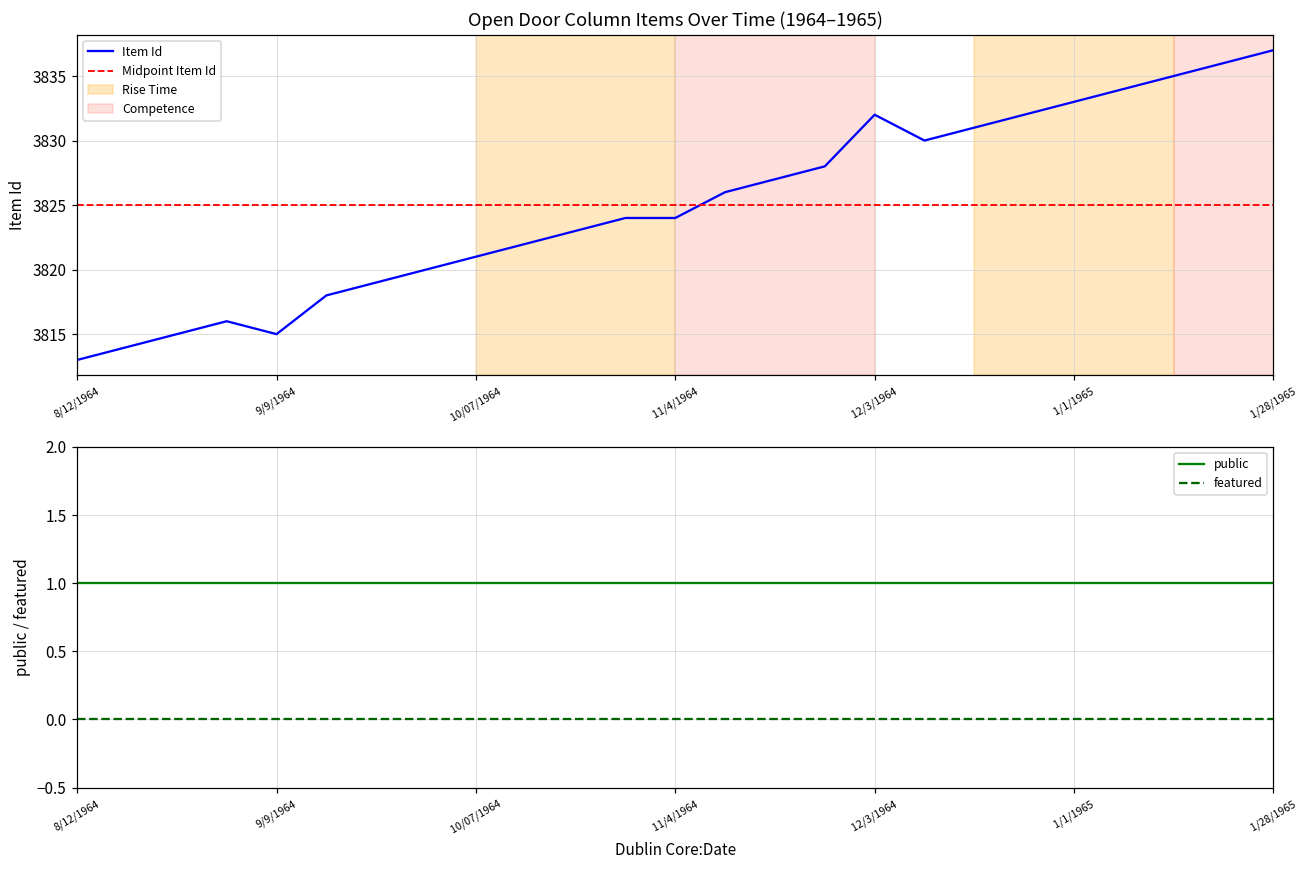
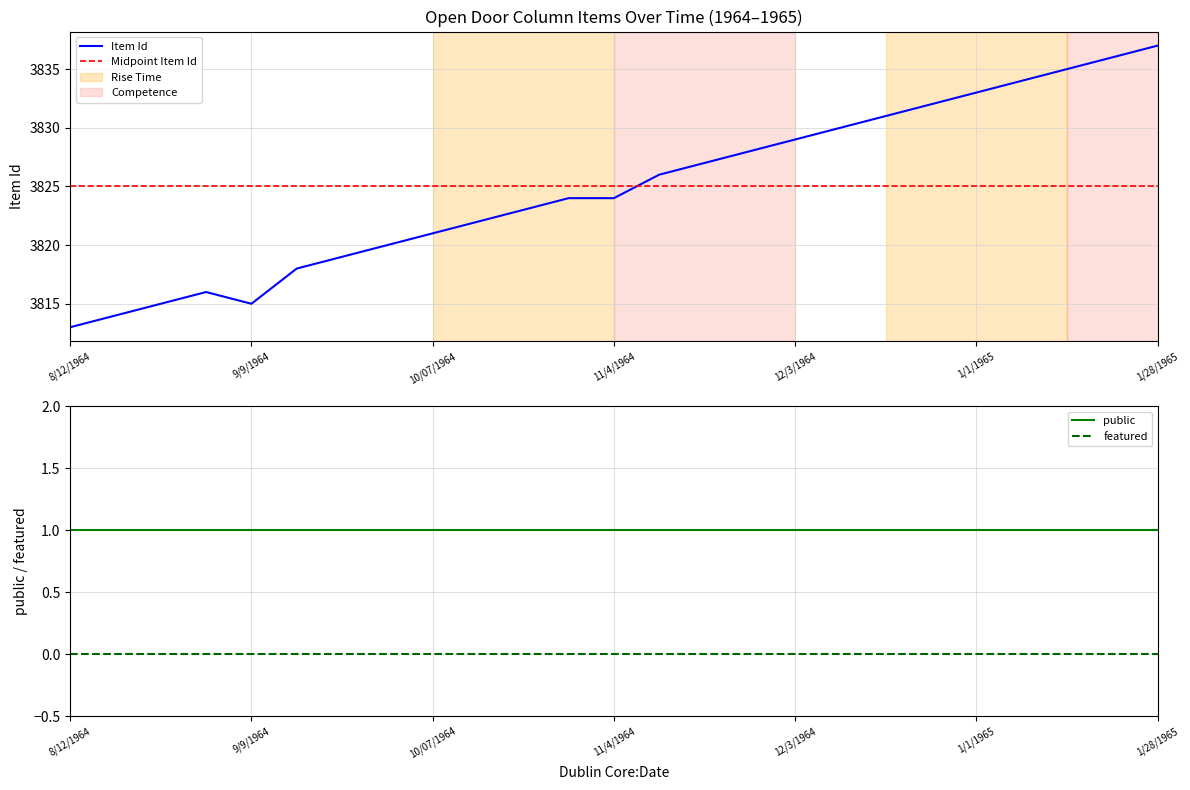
Open Door Column Items Over Time (1964–1965), 12/3/1964: 3832 -> 3829
